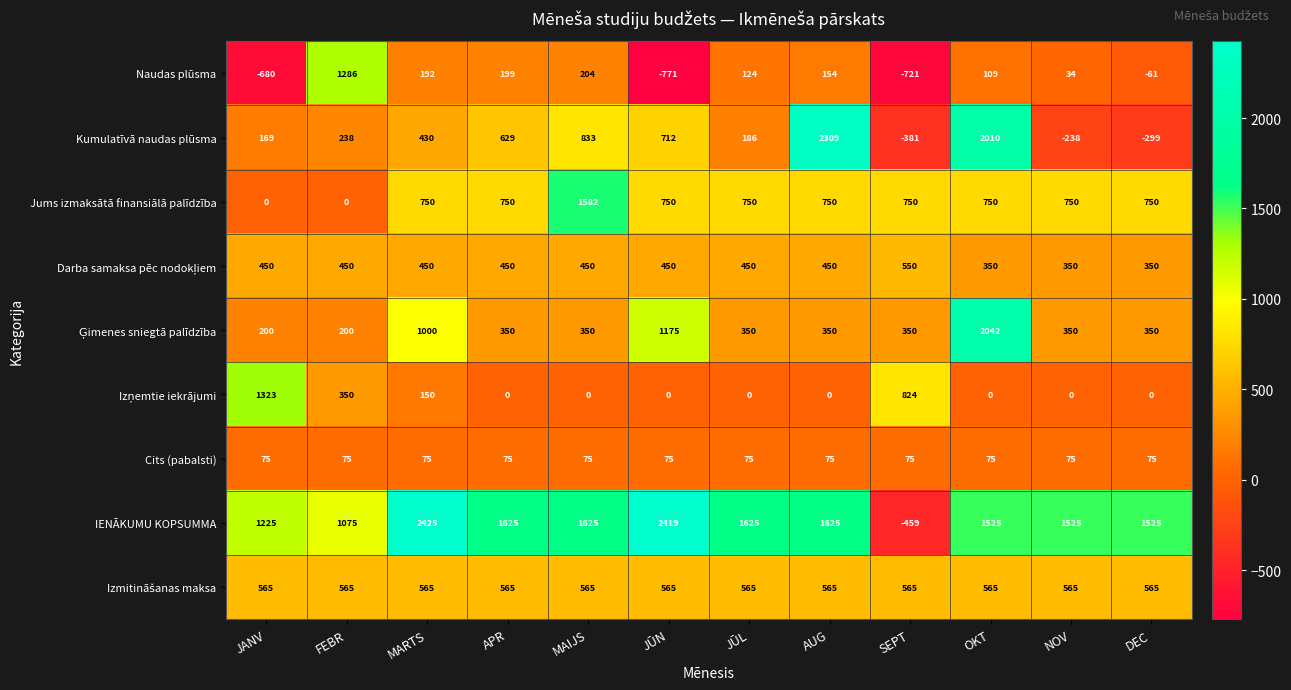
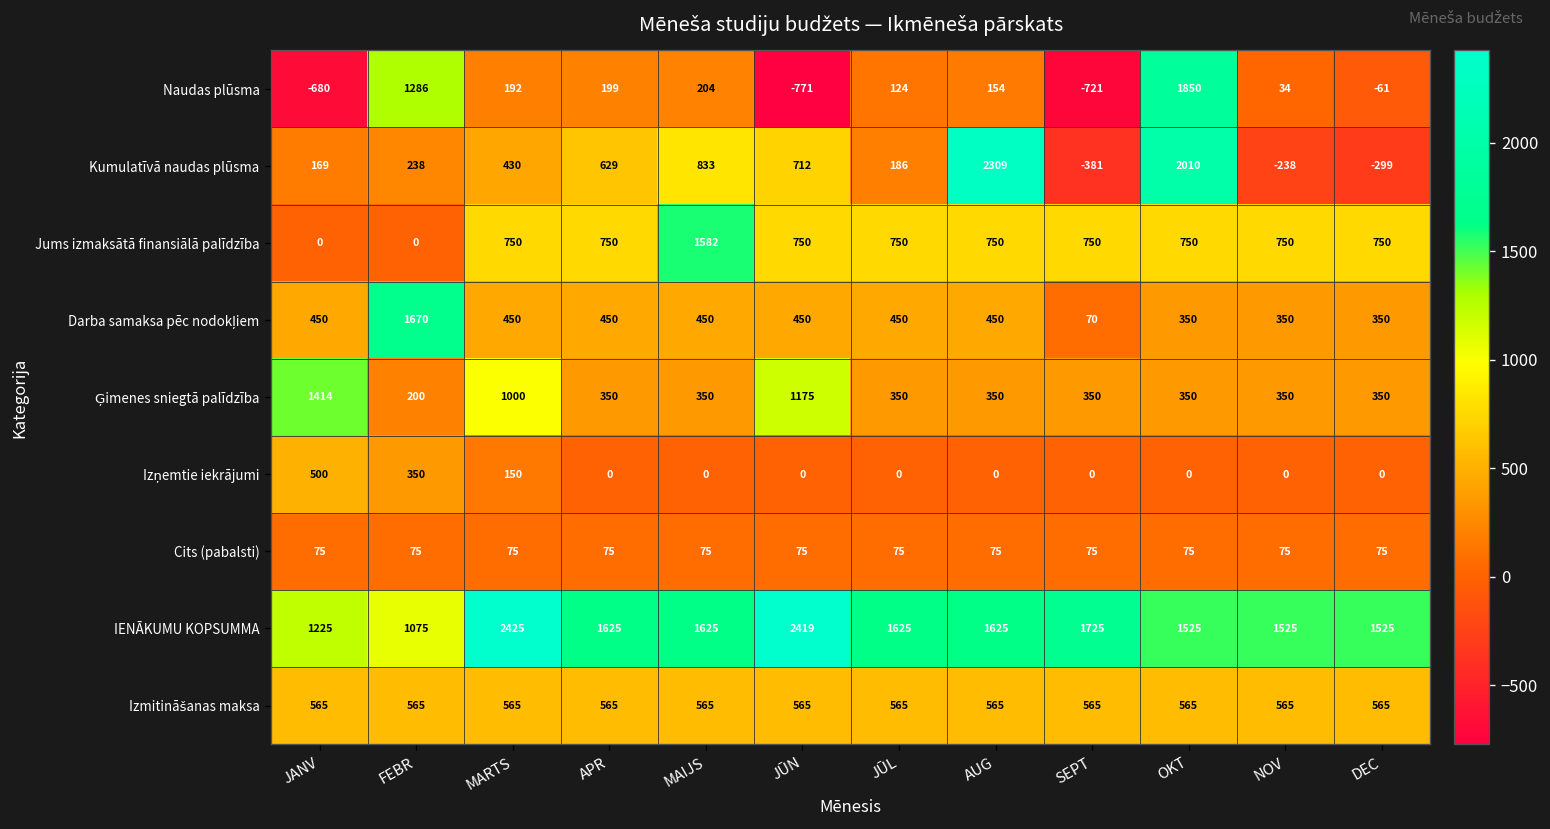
Naudas plūsma, OKT: 109 -> 1850
Darba samaksa pēc nodokļiem, FEBR: 450 -> 1670
Darba samaksa pēc nodokļiem, SEPT: 550 -> 70
Ģimenes sniegtā palīdzība, JANV: 200 -> 1414
Ģimenes sniegtā palīdzība, OKT: 2042 -> 350
Izņemtie iekrājumi, JANV: 1323 -> 500
Izņemtie iekrājumi, SEPT: 824 -> 0
IENĀKUMU KOPSUMMA, SEPT: -459 -> 1725
